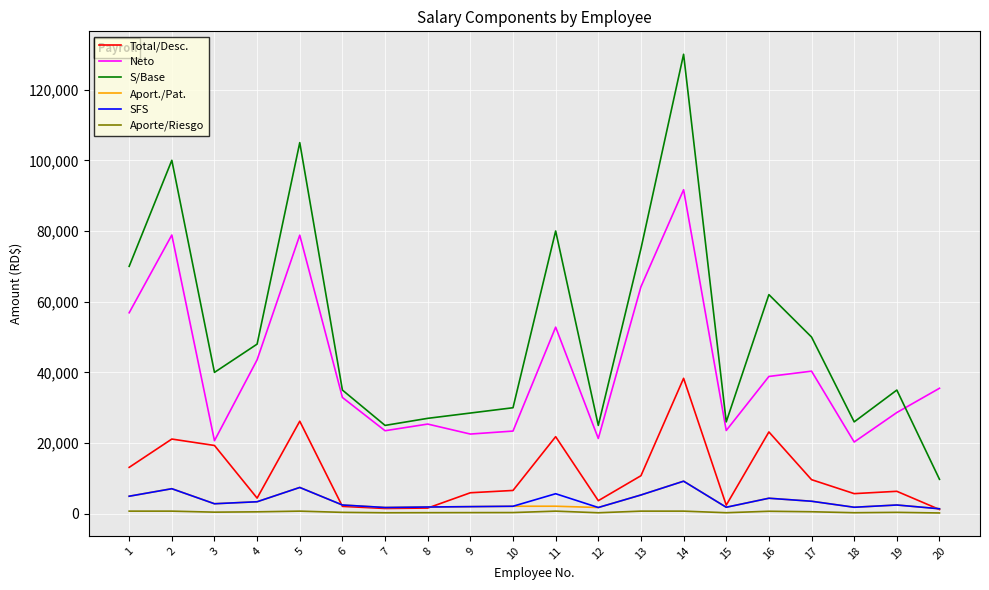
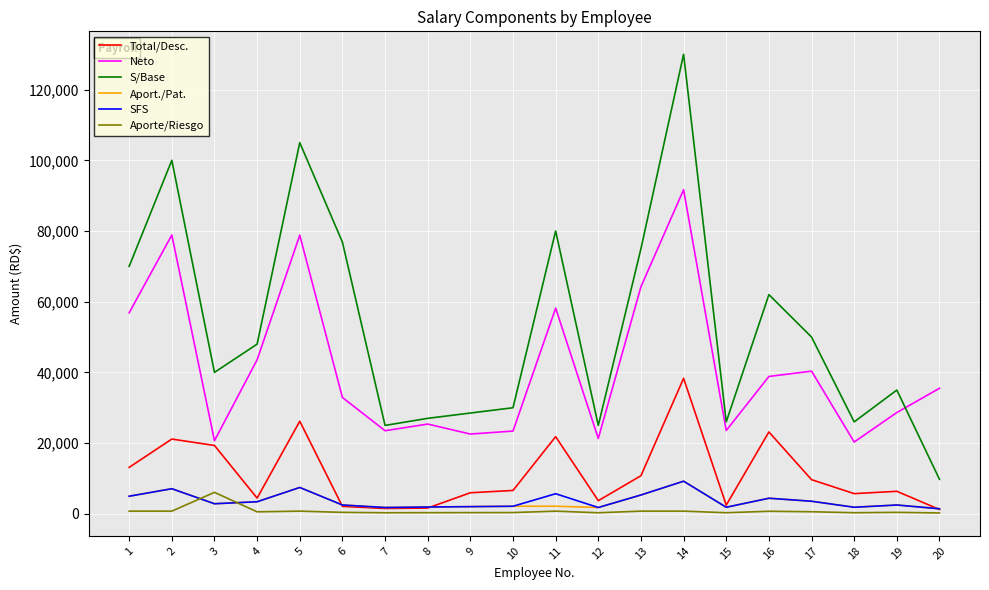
Aporte/Riesgo, 3: 0 -> 6,000
S/Base, 6: 35,000 -> 77,000
Neto, 11: 53,000 -> 58,000
